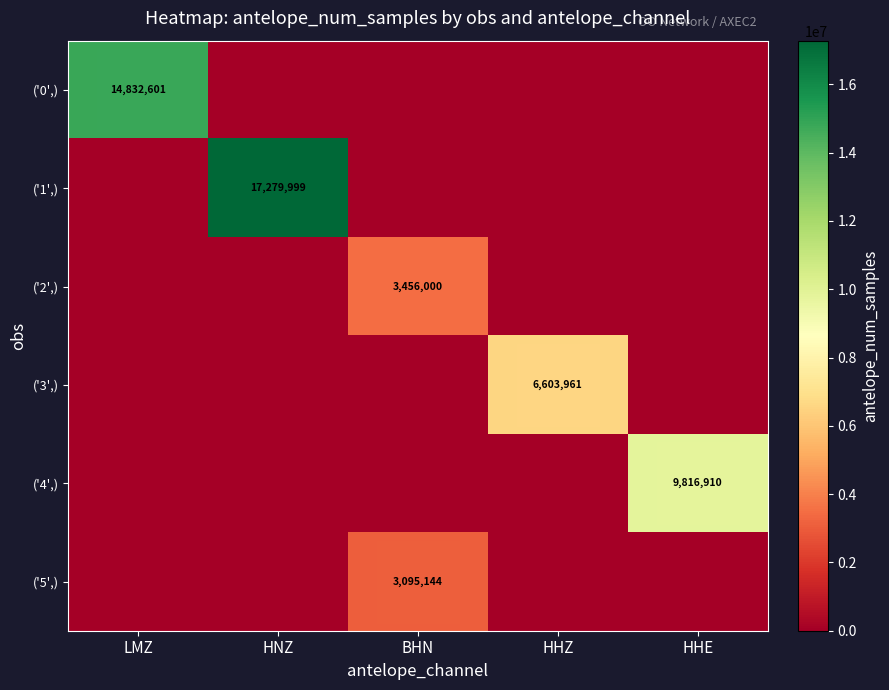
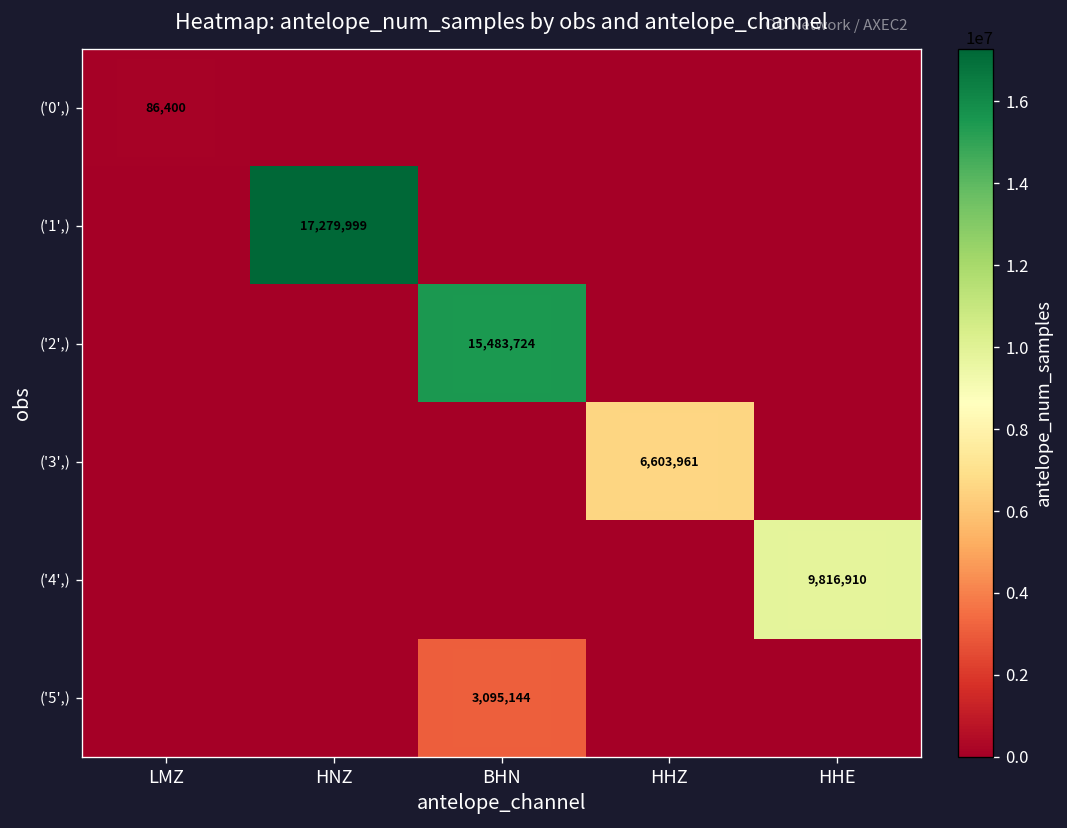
('0',), LMZ: 14,832,601 -> 86,400
('2',), BHN: 3,456,000 -> 15,483,724
